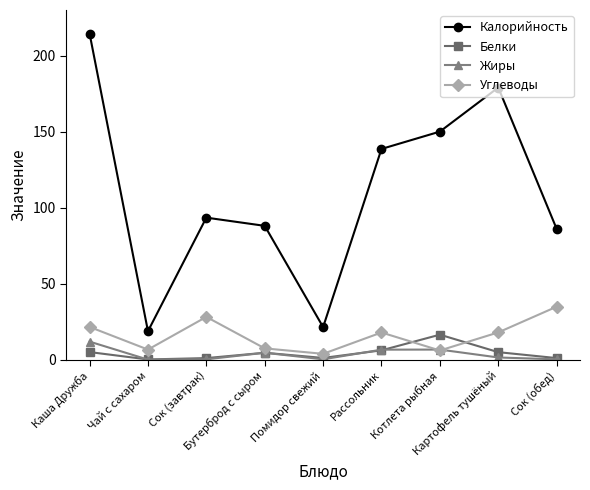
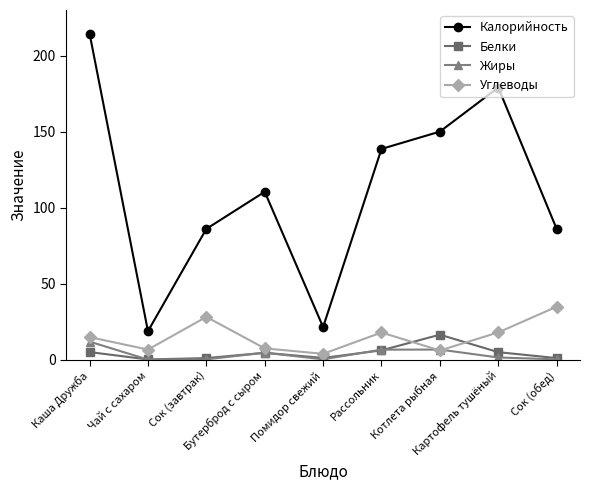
Углеводы, Каша Дружба: 22 -> 15
Калорийность, Сок (завтрак): 93 -> 86
Калорийность, Бутерброд с сыром: 88 -> 110
